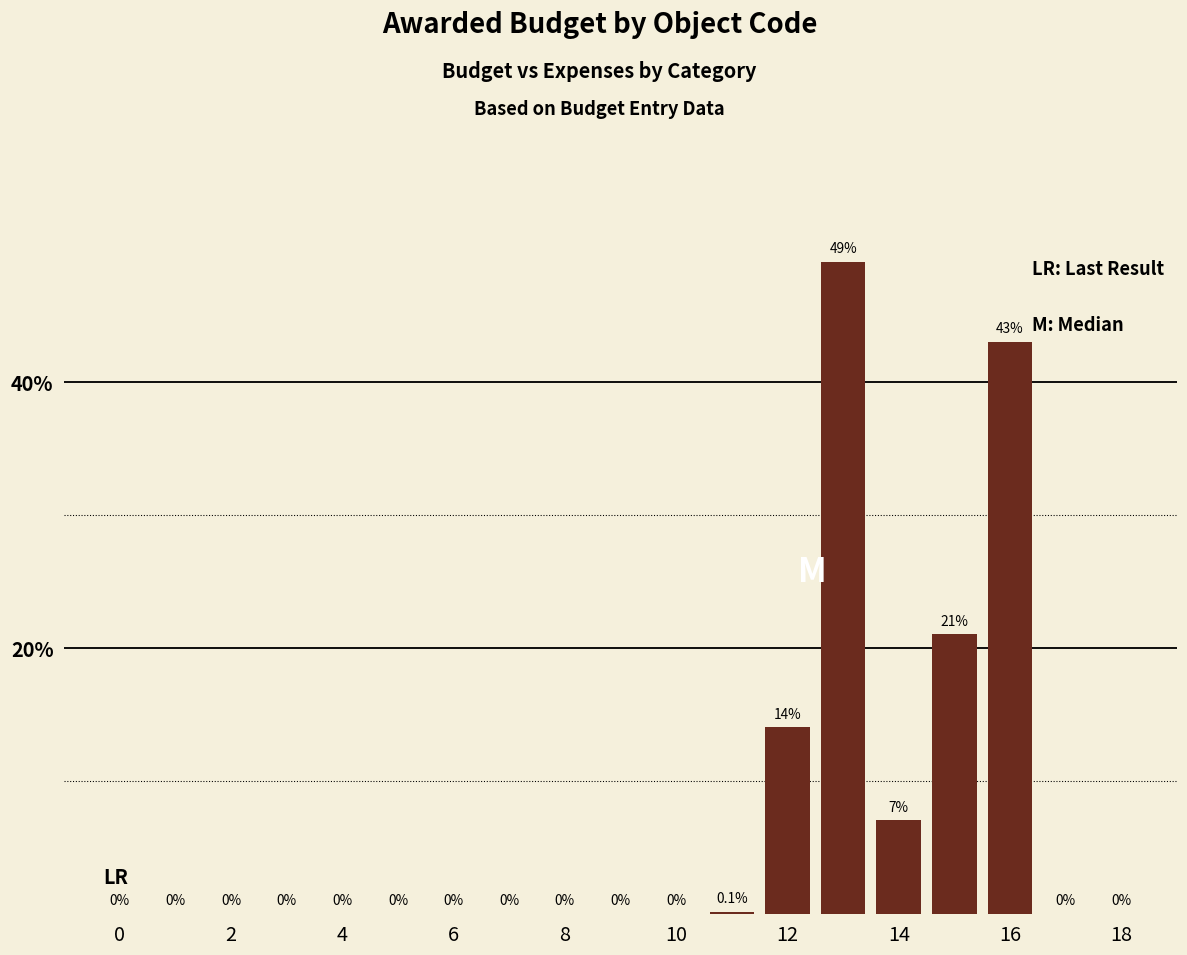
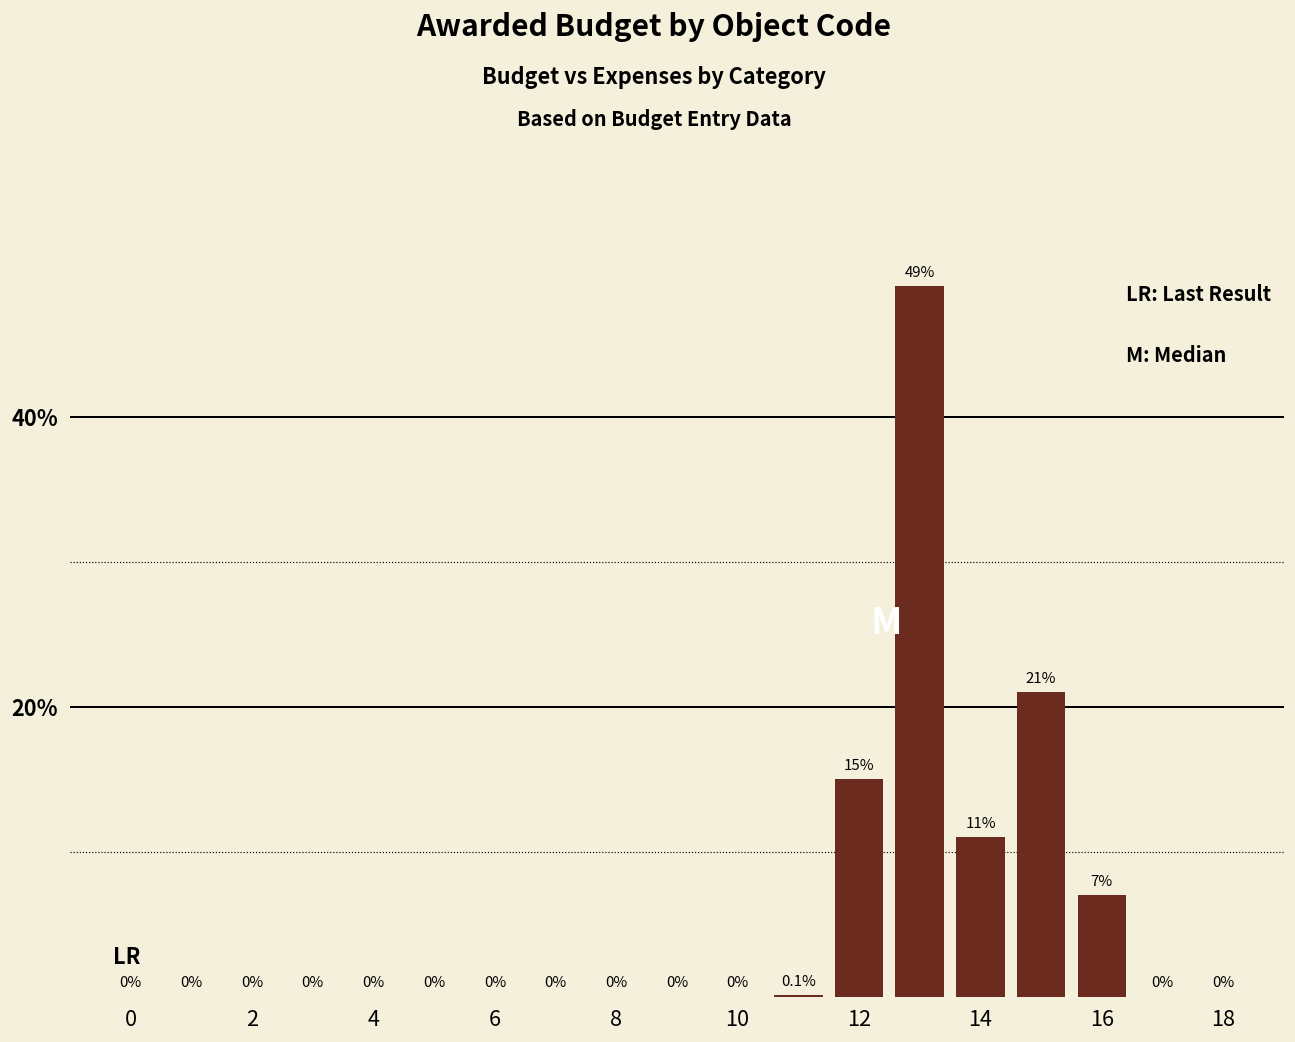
12: 14% -> 15%
14: 7% -> 11%
16: 43% -> 7%
